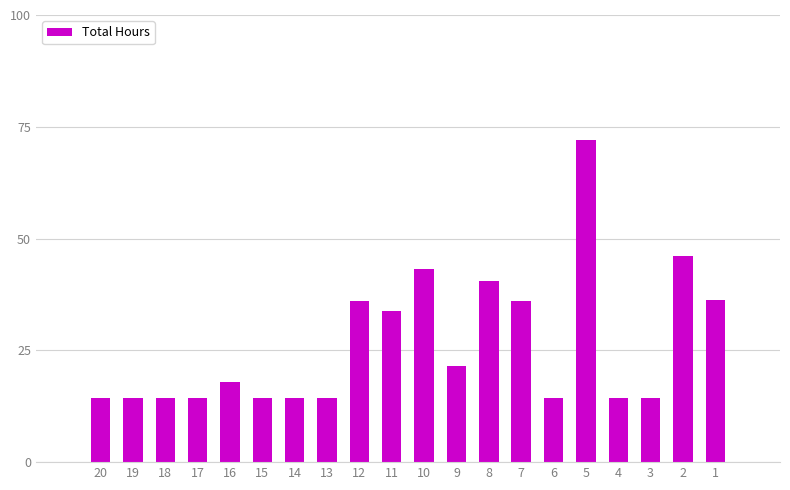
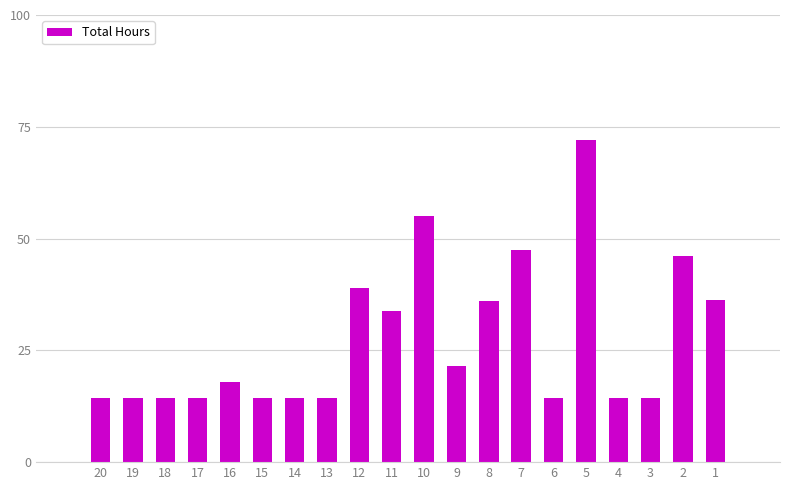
12: 36 -> 39
10: 43 -> 55
8: 41 -> 36
7: 36 -> 47
